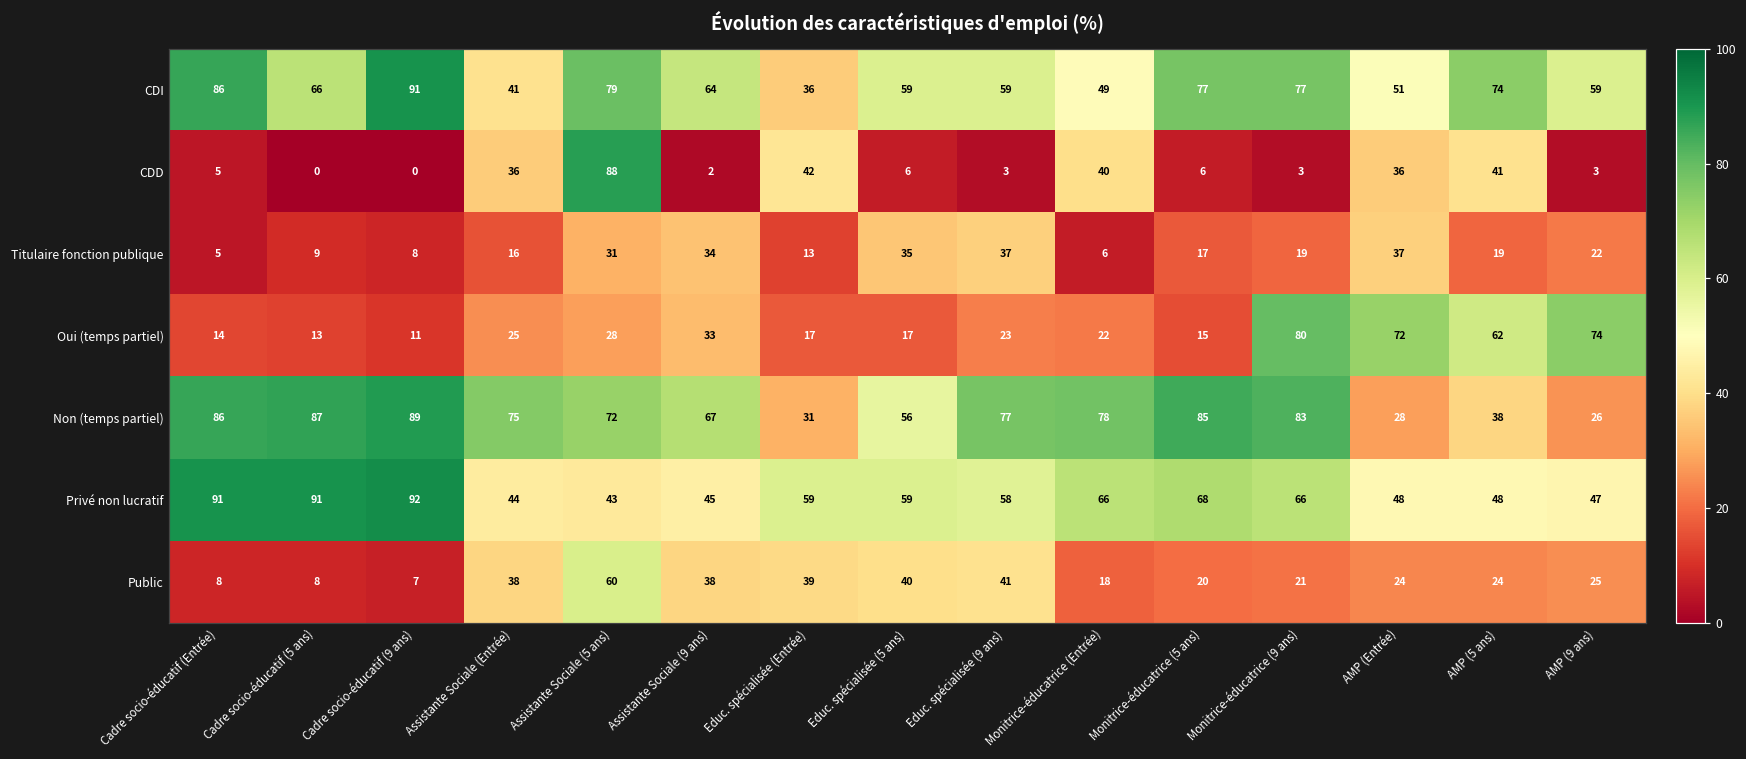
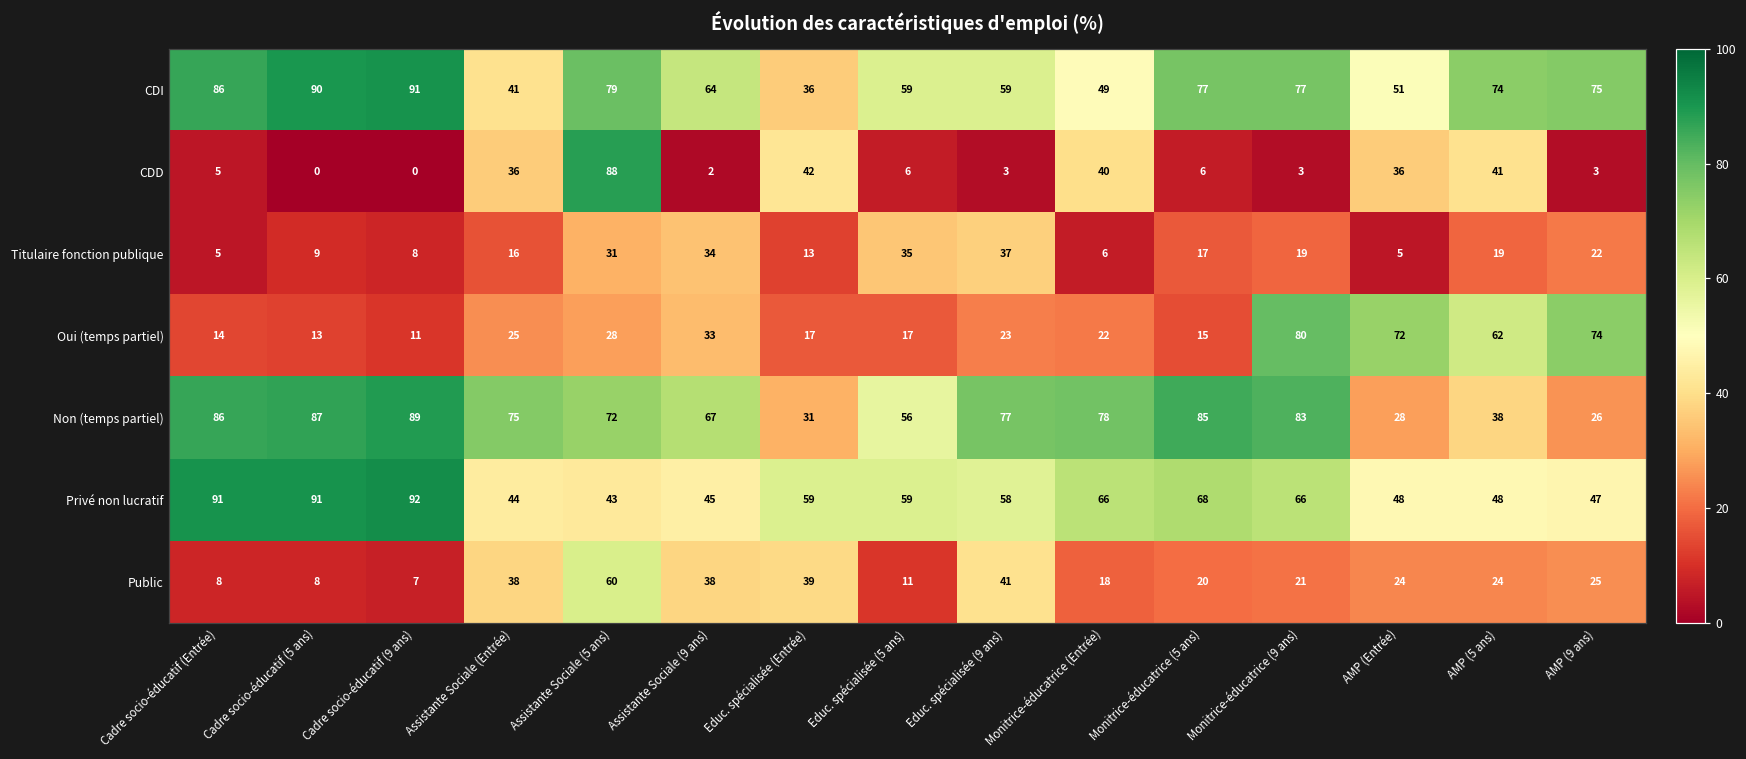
CDI, Cadre socio-éducatif (5 ans): 66 -> 90
CDI, AMP (9 ans): 59 -> 75
Titulaire fonction publique, AMP (Entrée): 37 -> 5
Public, Educ. spécialisée (5 ans): 40 -> 11
